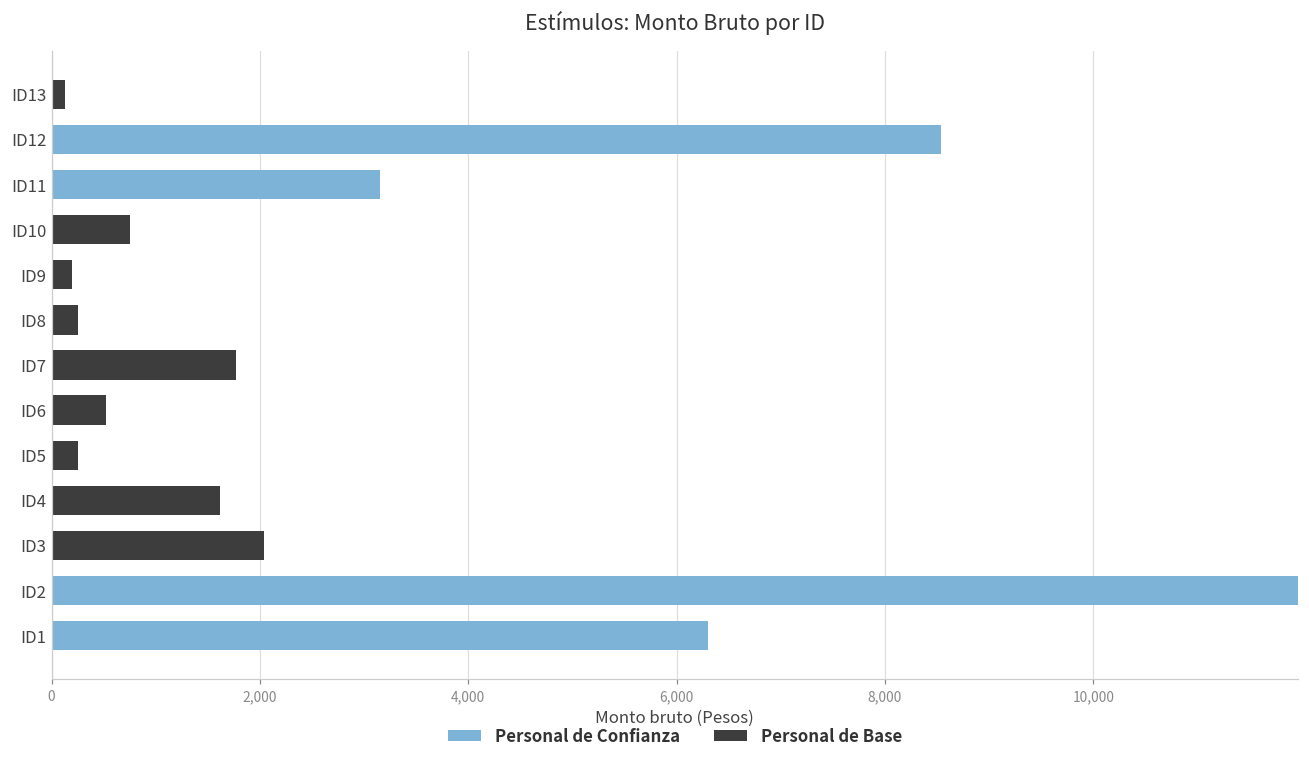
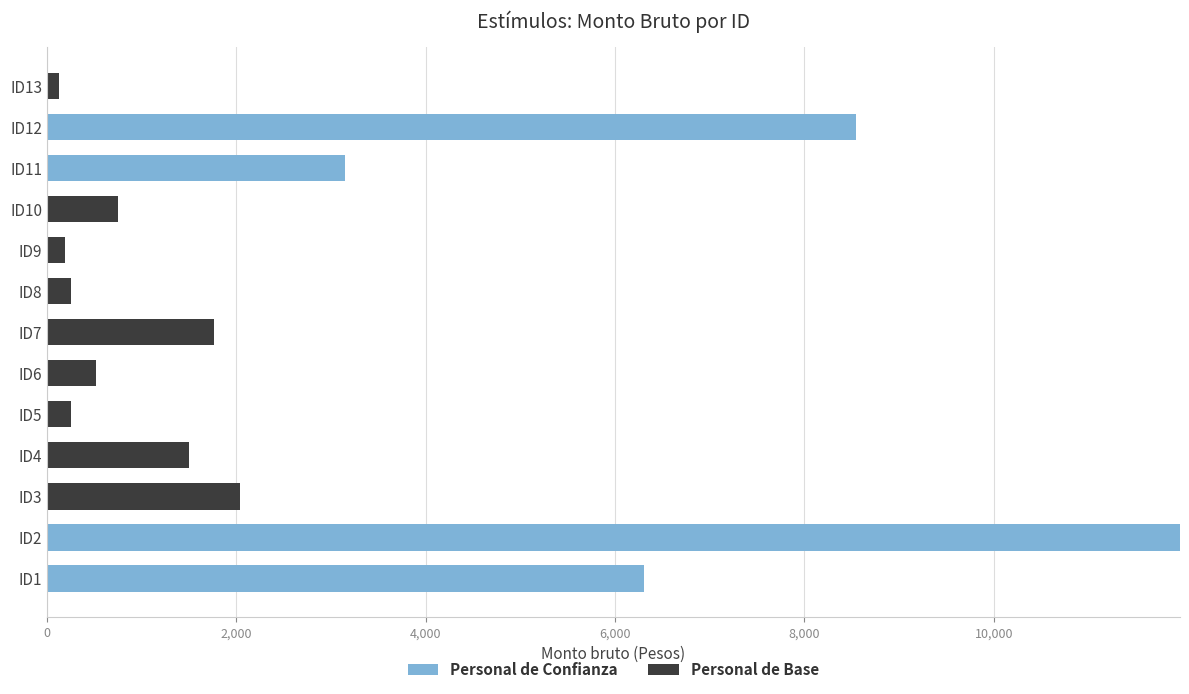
Personal de Base, ID4: 1,600 -> 1,500
